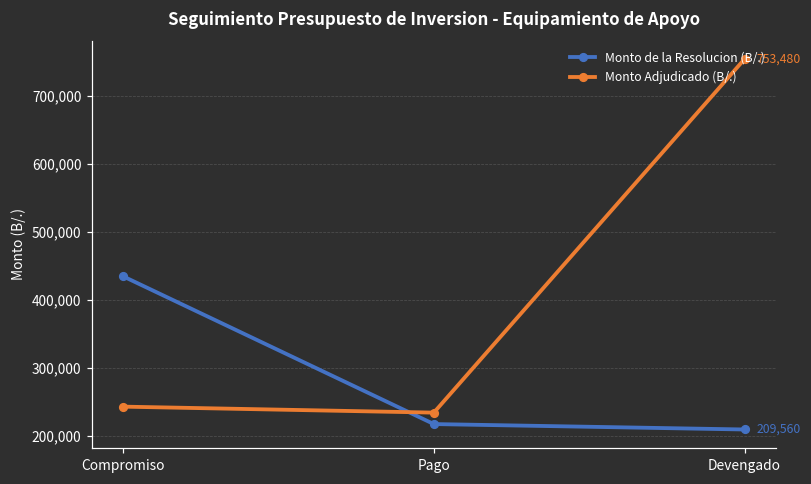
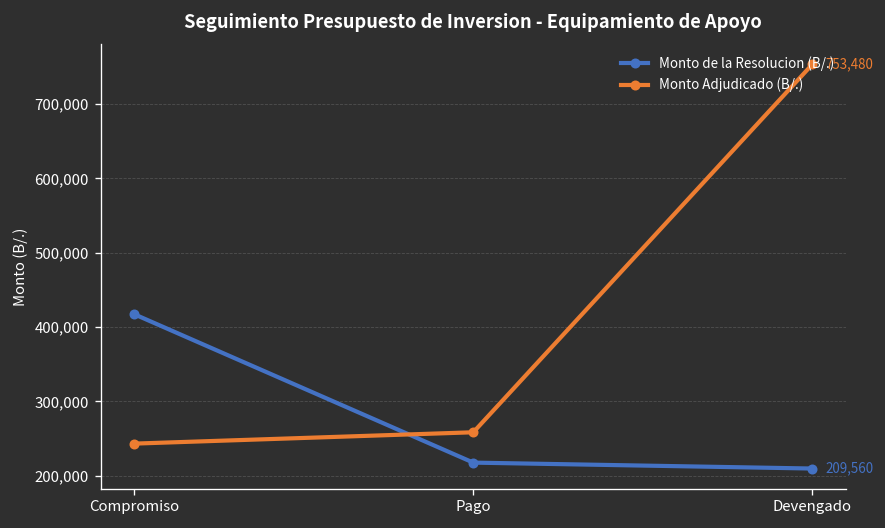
Monto de la Resolucion (B/.), Compromiso: 430,000 -> 420,000
Monto Adjudicado (B/.), Pago: 230,000 -> 260,000
